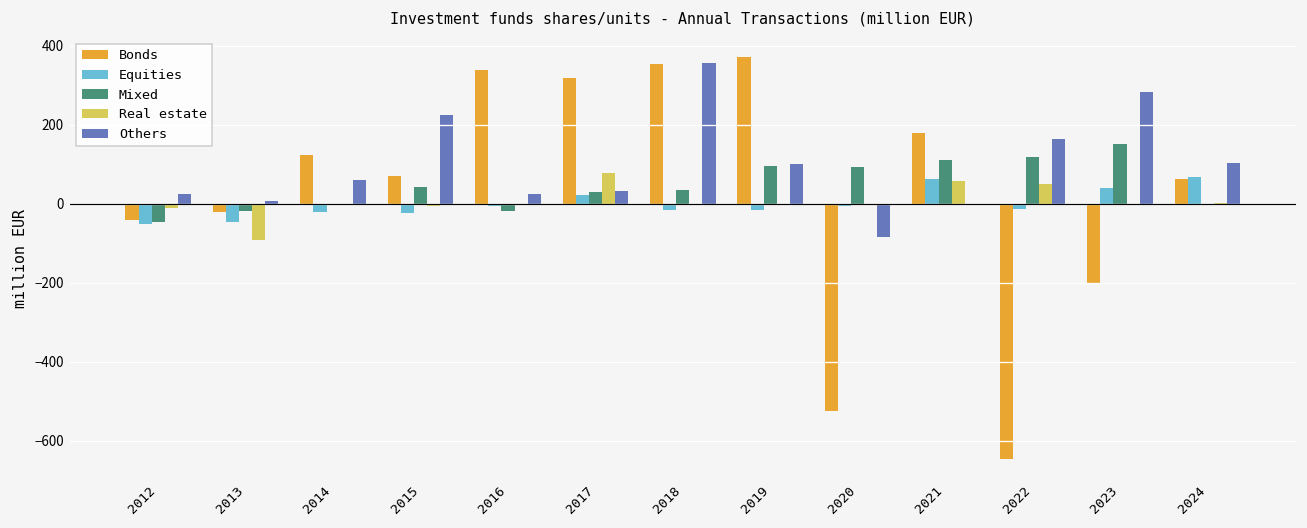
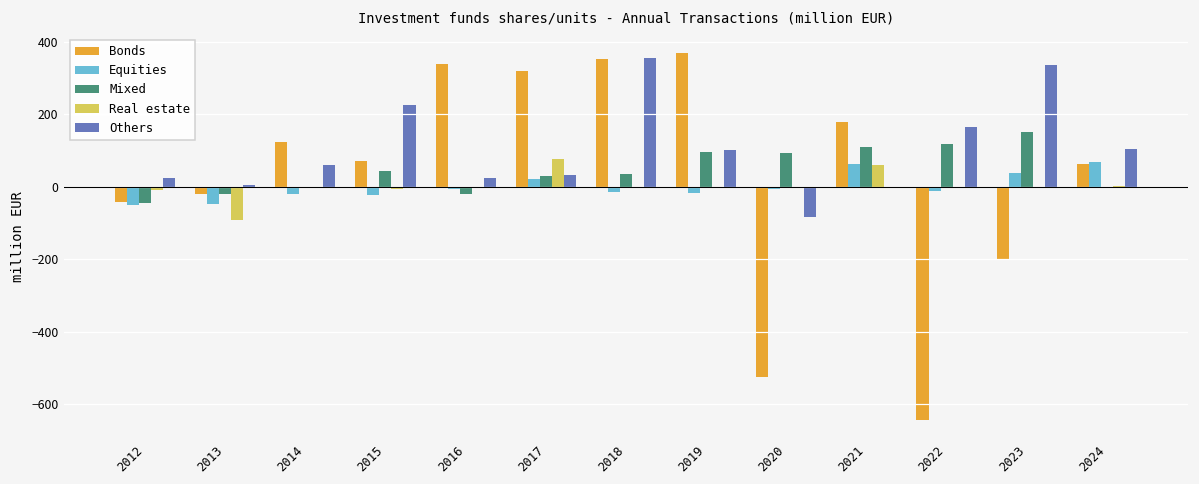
Real estate, 2022: 50 -> 0
Others, 2023: 280 -> 340
